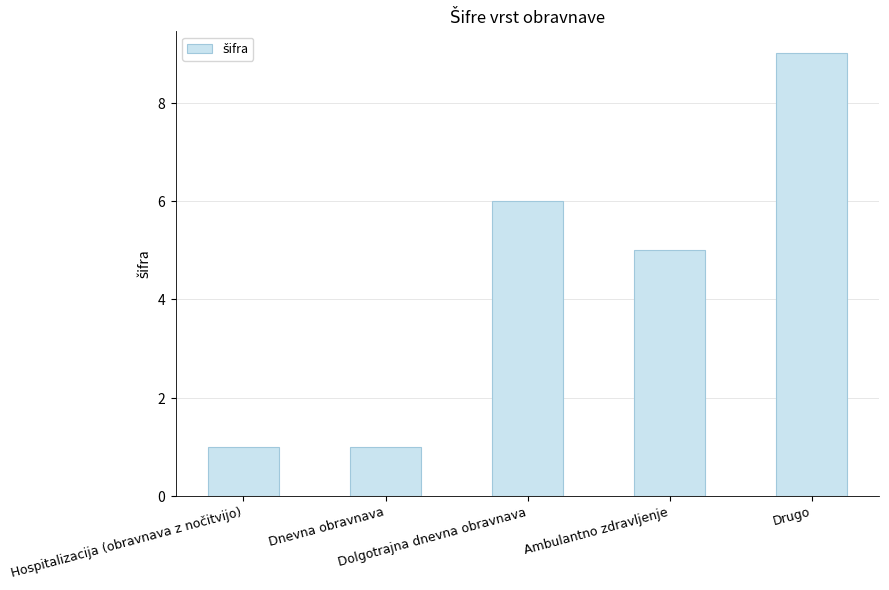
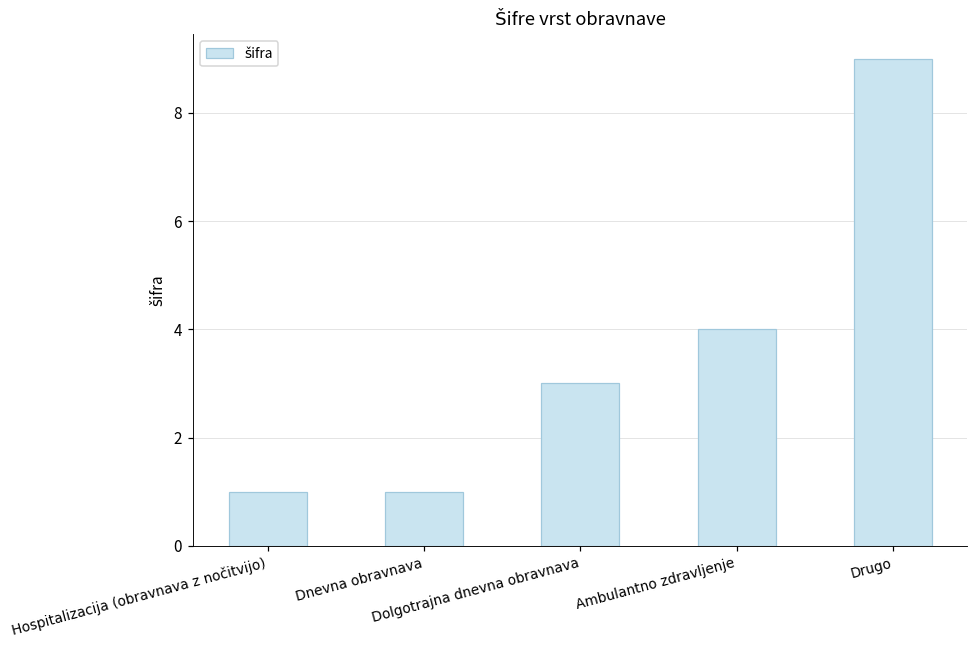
Dolgotrajna dnevna obravnava: 6 -> 3
Ambulantno zdravljenje: 5 -> 4
